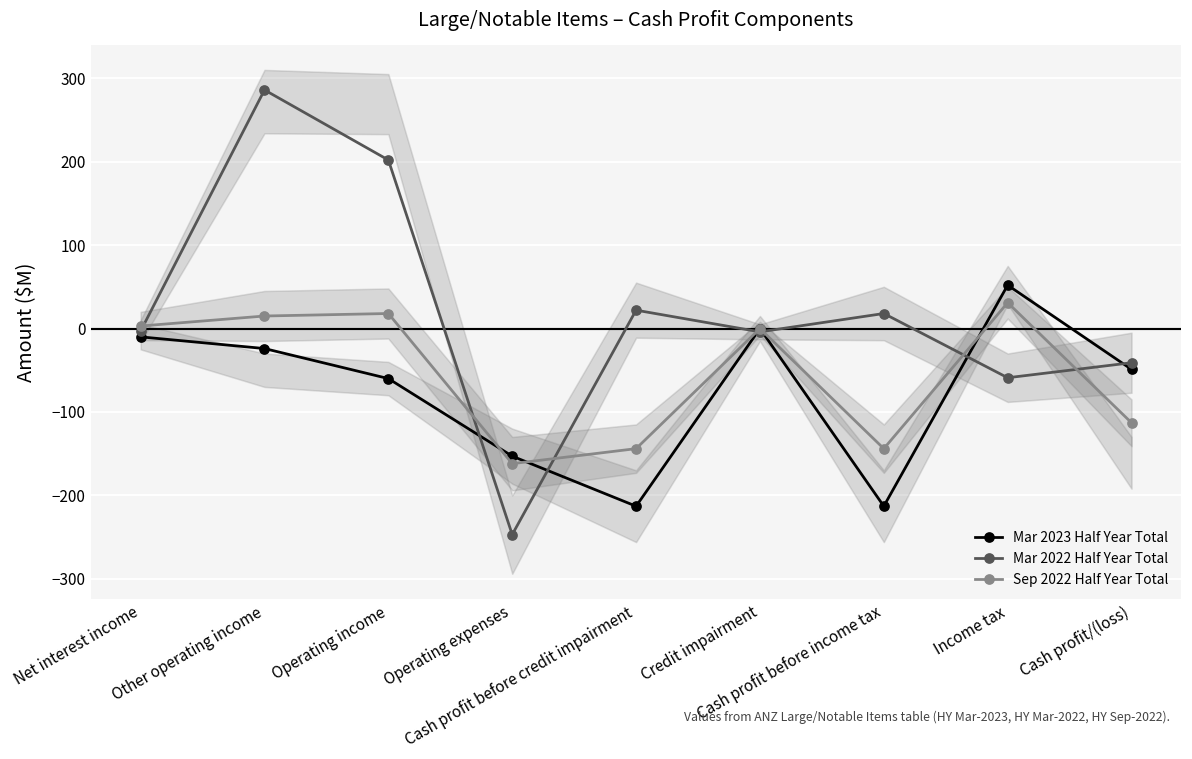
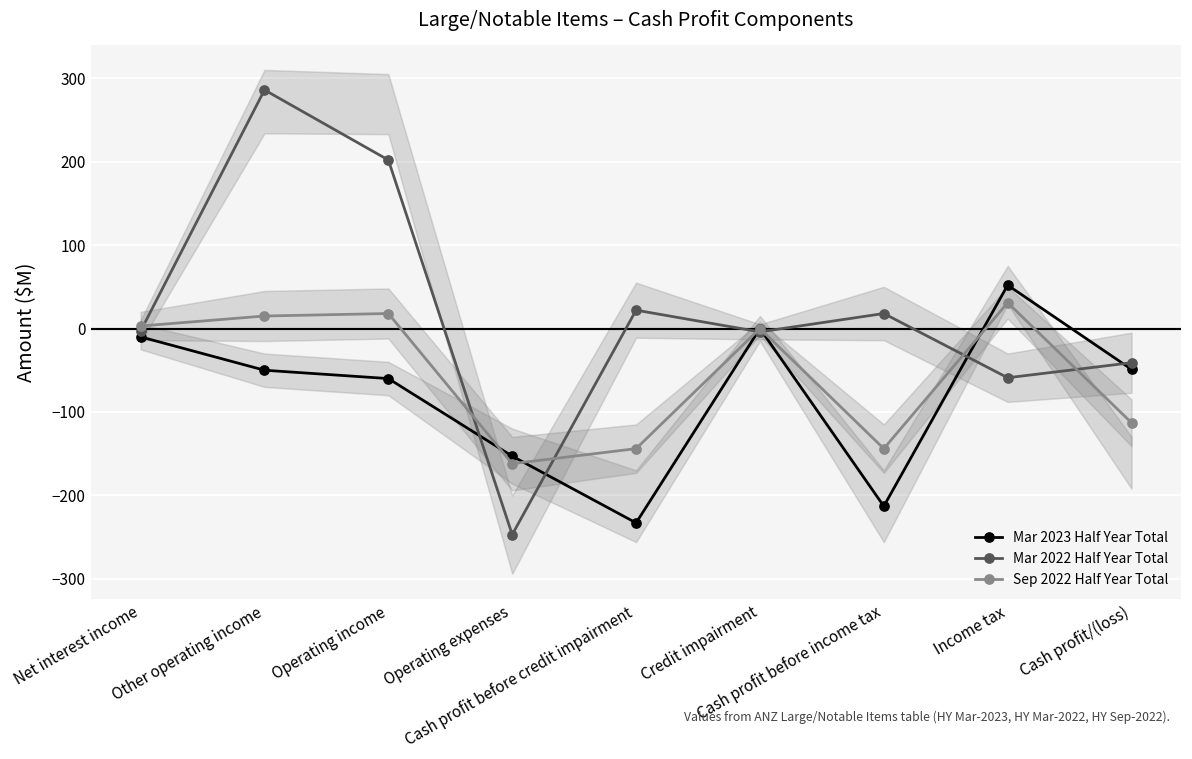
Mar 2023 Half Year Total, Other operating income: -20 -> -50
Mar 2023 Half Year Total, Cash profit before credit impairment: -210 -> -230
